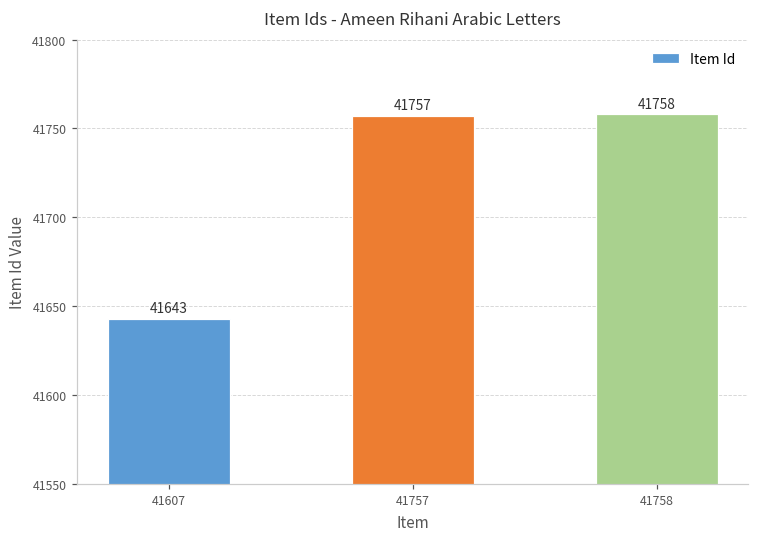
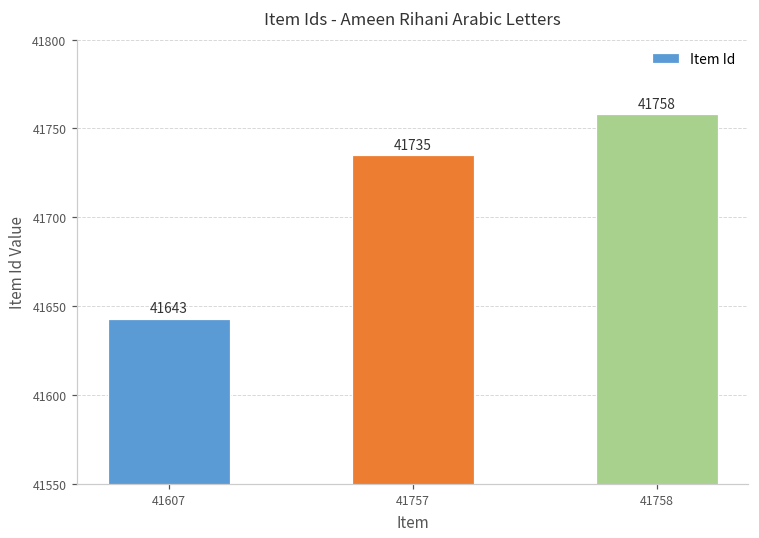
41757: 41757 -> 41735
